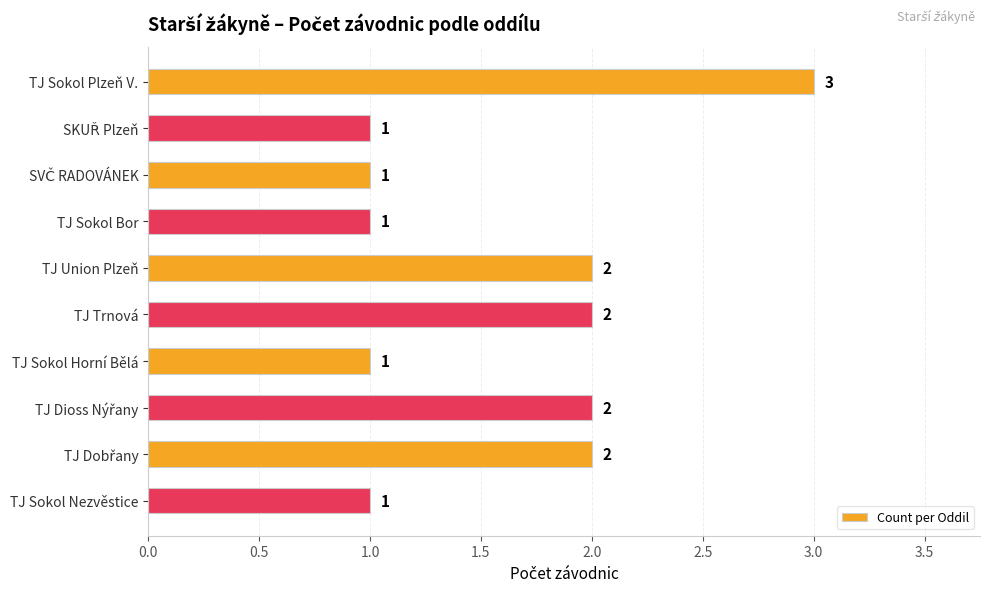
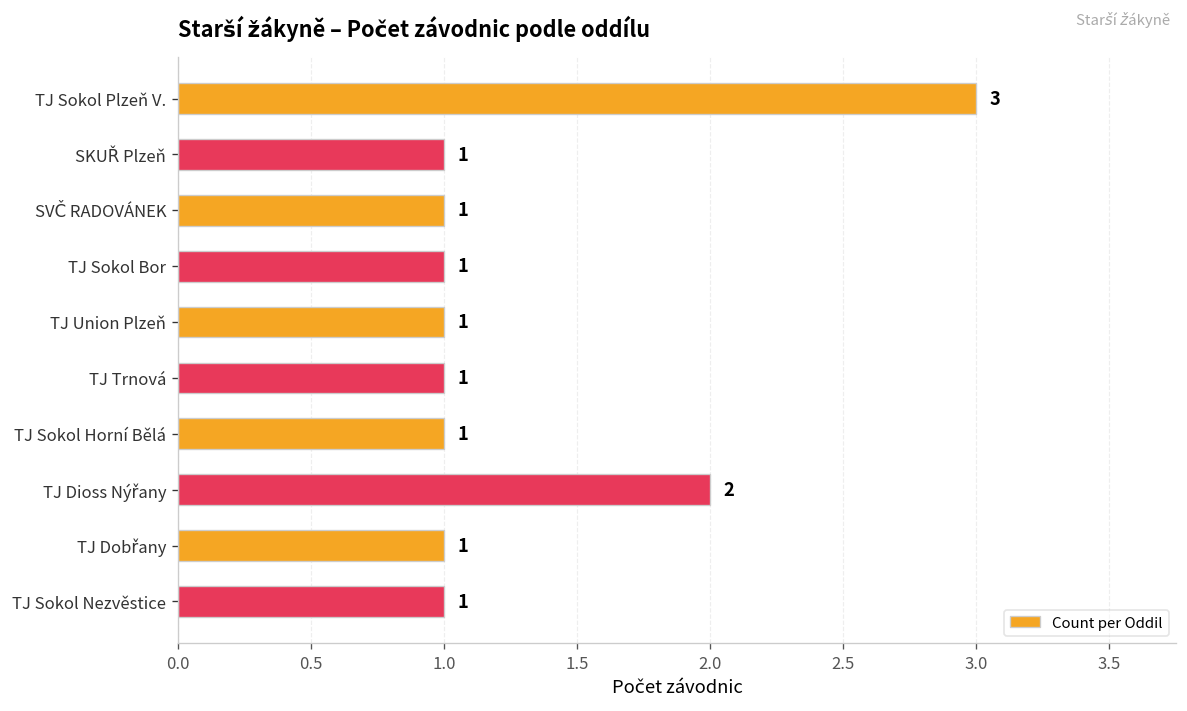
TJ Union Plzeň: 2 -> 1
TJ Trnová: 2 -> 1
TJ Dobřany: 2 -> 1
